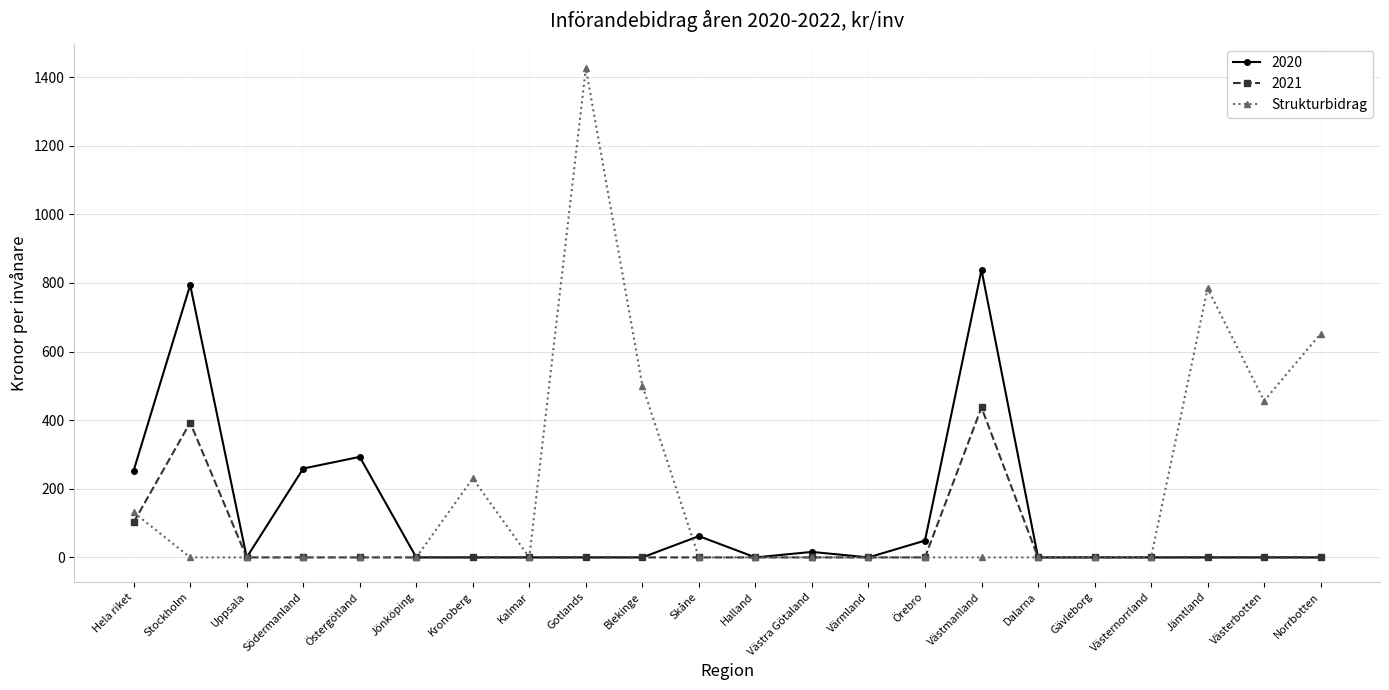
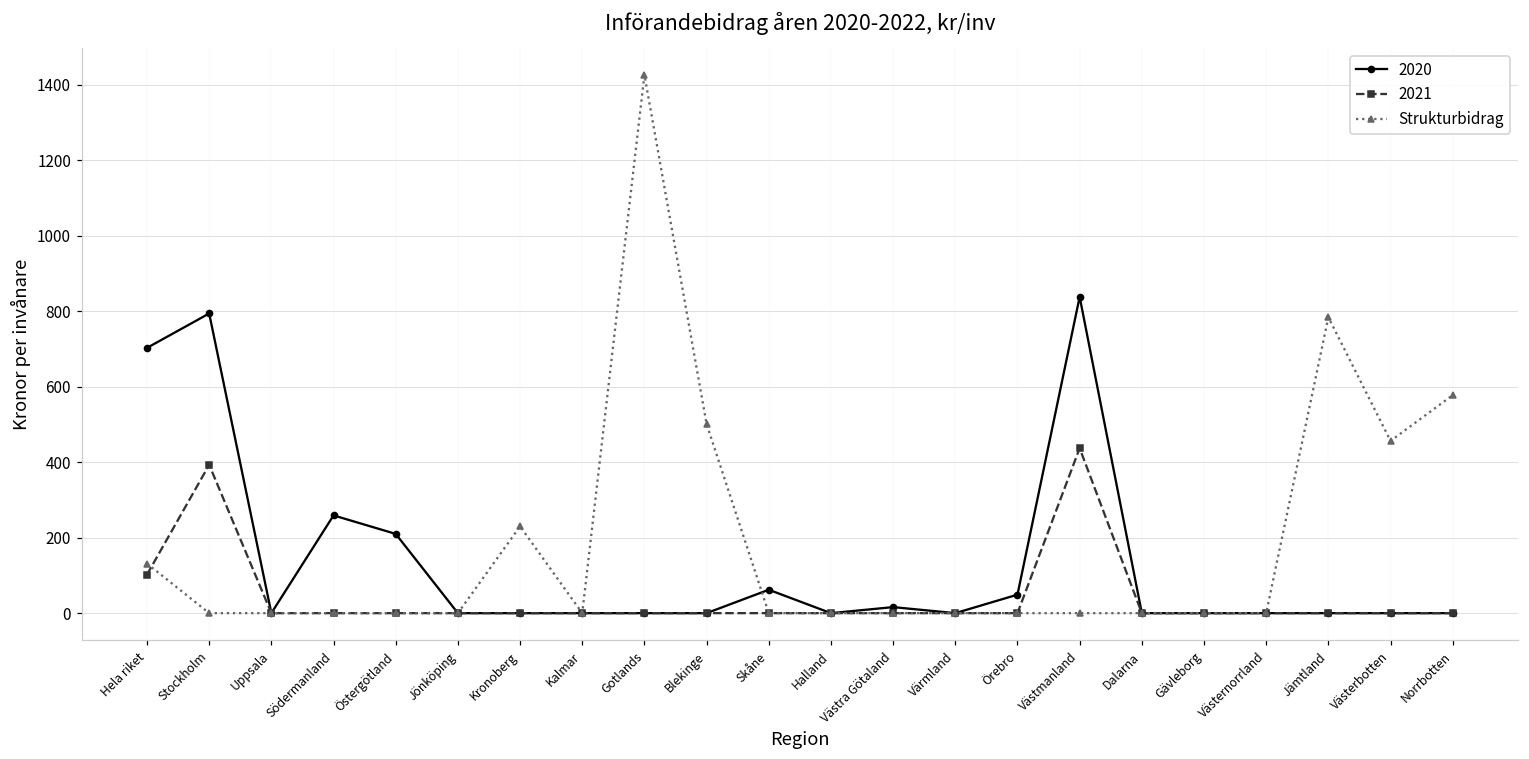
2020, Hela riket: 250 -> 700
2020, Östergötland: 290 -> 210
Strukturbidrag, Norrbotten: 650 -> 580
